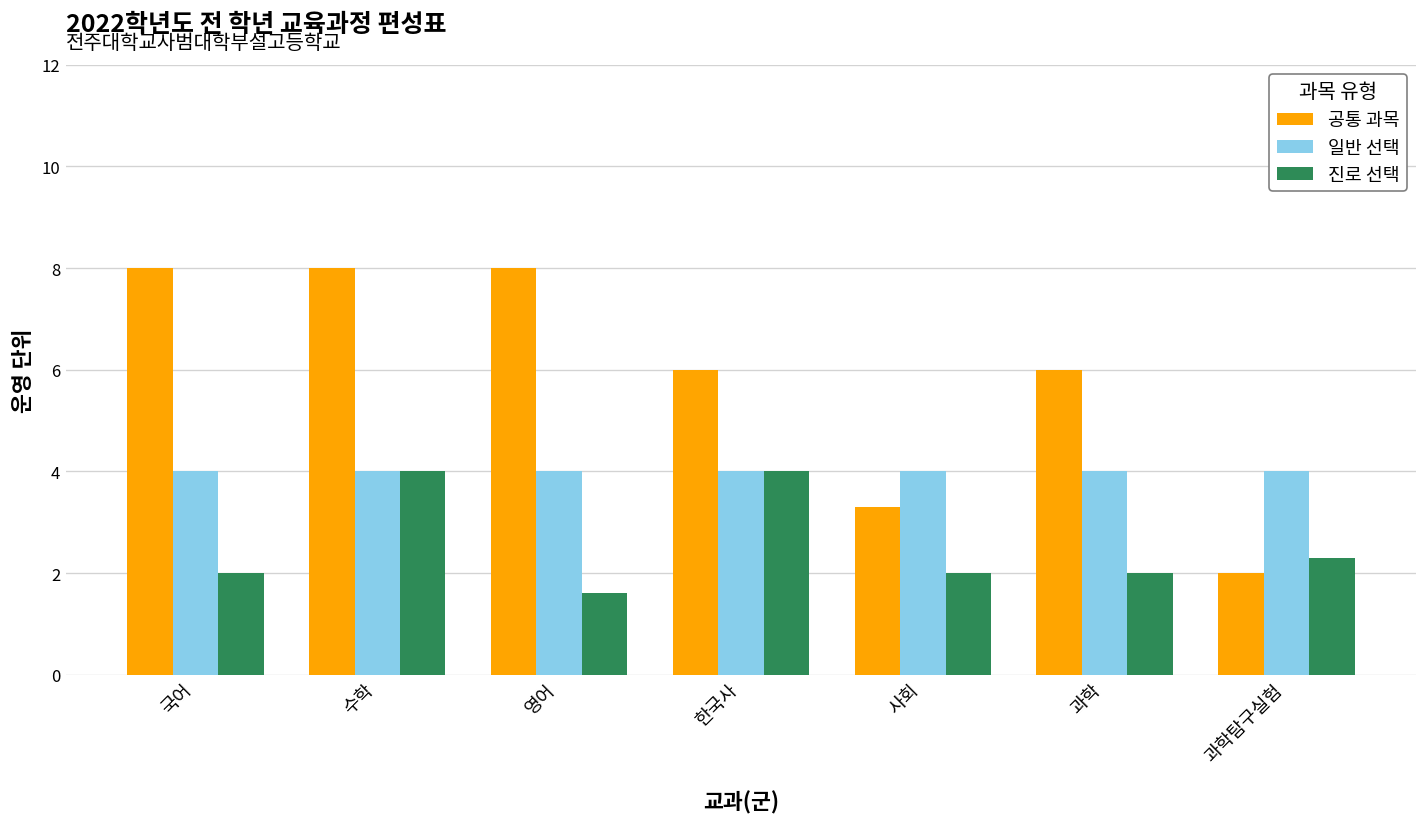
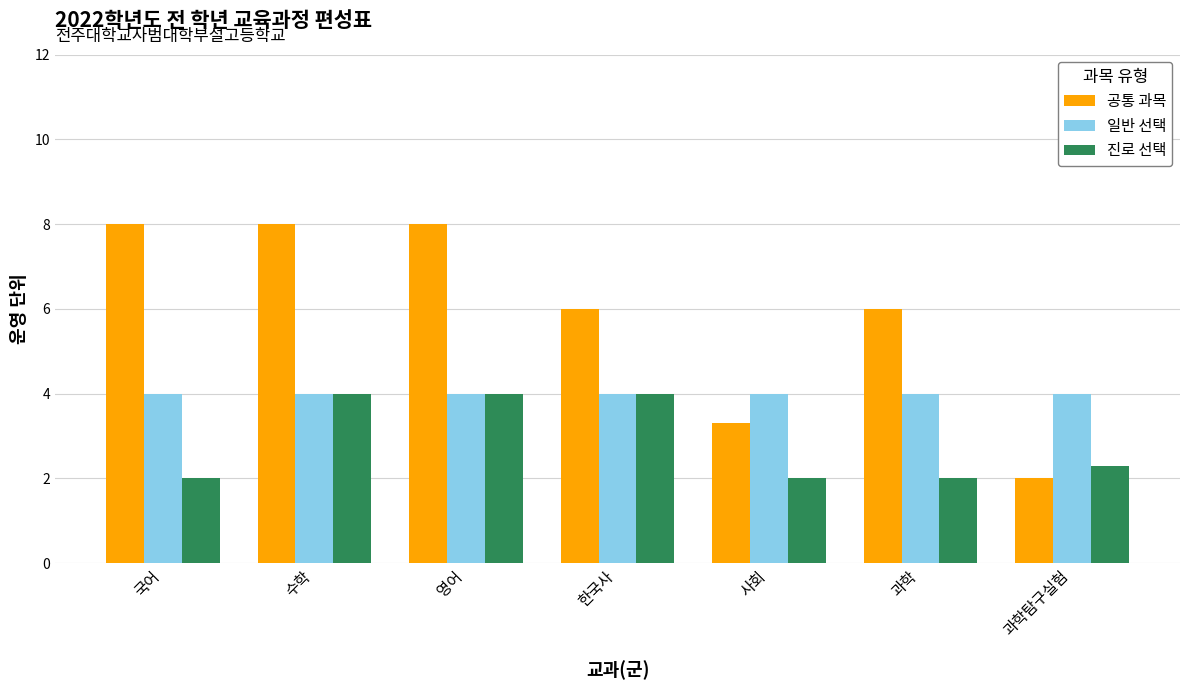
진로 선택, 영어: 1.6 -> 4.0
